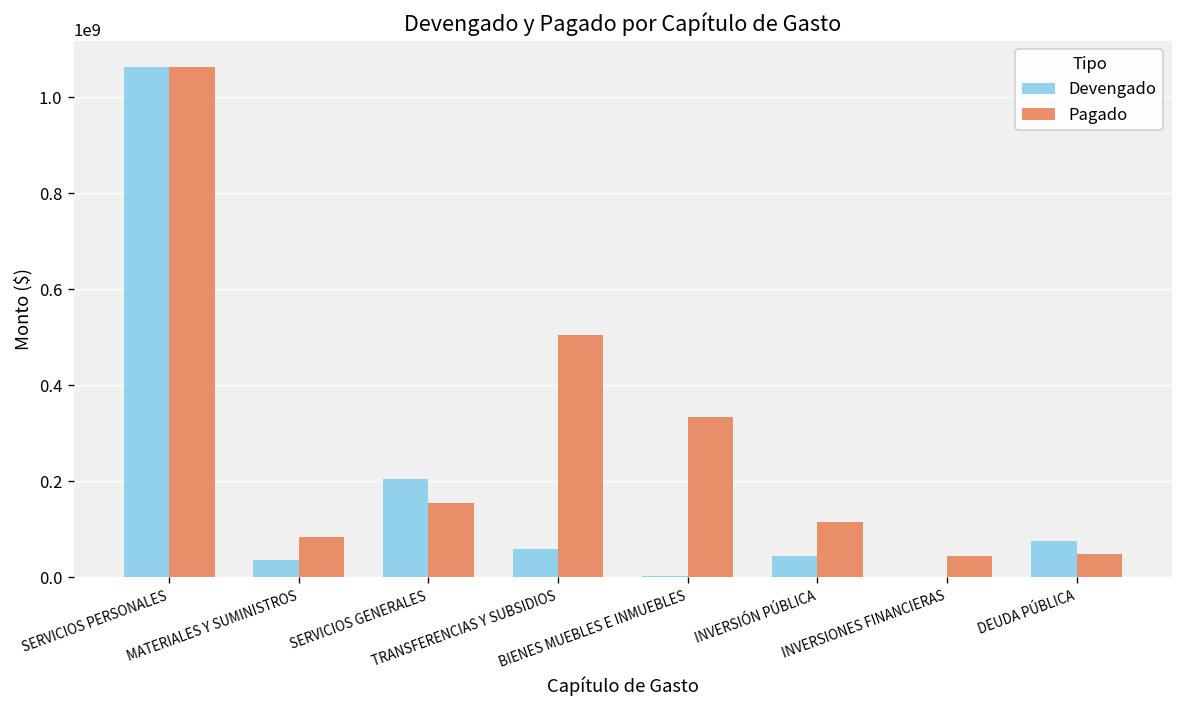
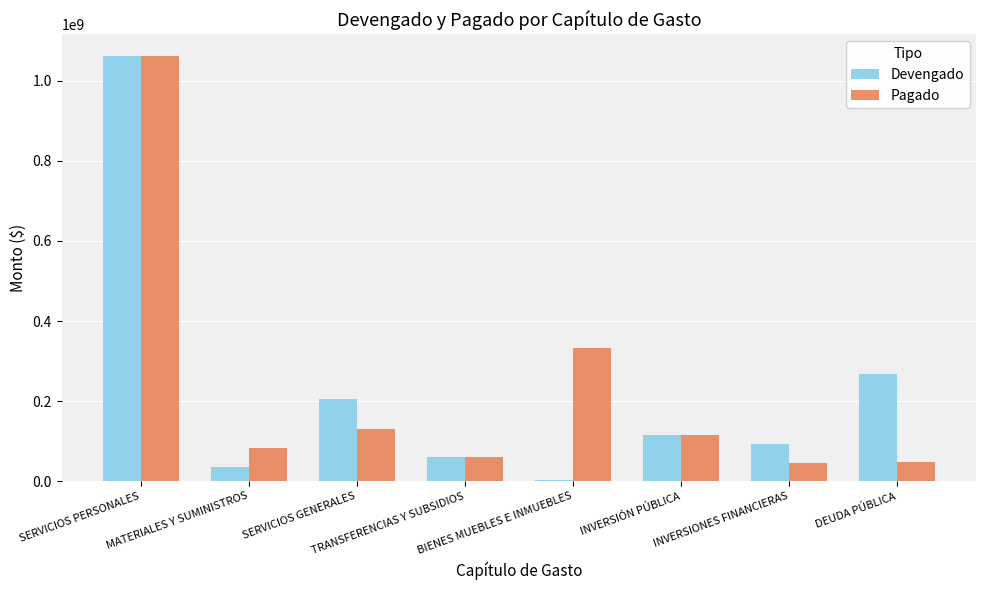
Pagado, SERVICIOS GENERALES: 160000000 -> 130000000
Pagado, TRANSFERENCIAS Y SUBSIDIOS: 500000000 -> 60000000
Devengado, INVERSIÓN PÚBLICA: 50000000 -> 120000000
Devengado, INVERSIONES FINANCIERAS: 0 -> 90000000
Devengado, DEUDA PÚBLICA: 80000000 -> 270000000
